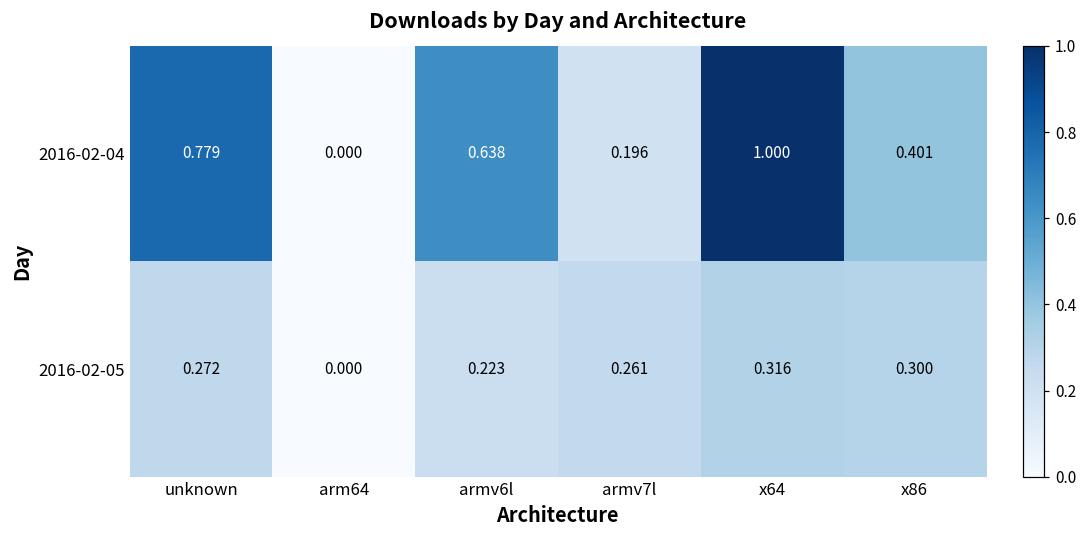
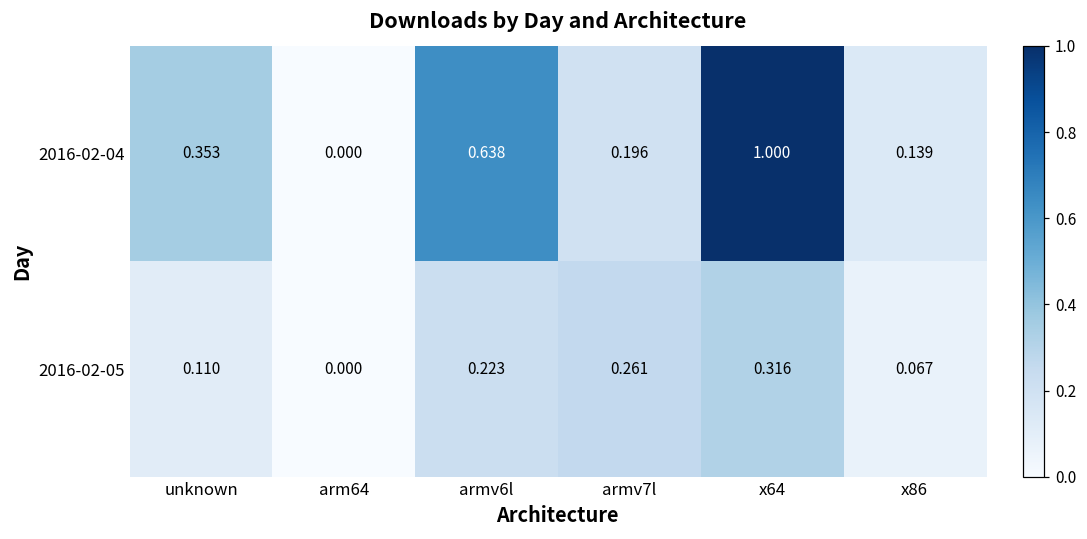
2016-02-04, unknown: 0.779 -> 0.353
2016-02-04, x86: 0.401 -> 0.139
2016-02-05, unknown: 0.272 -> 0.110
2016-02-05, x86: 0.300 -> 0.067
